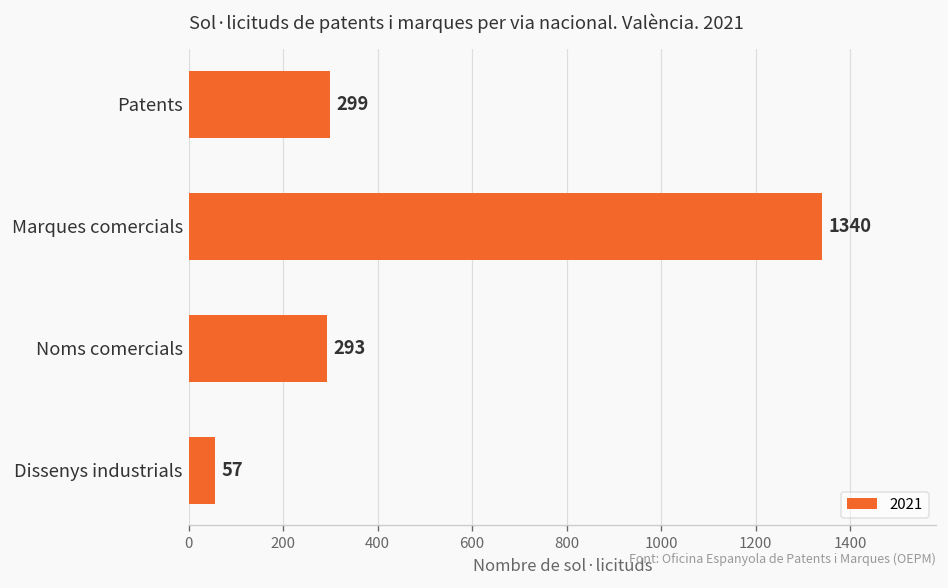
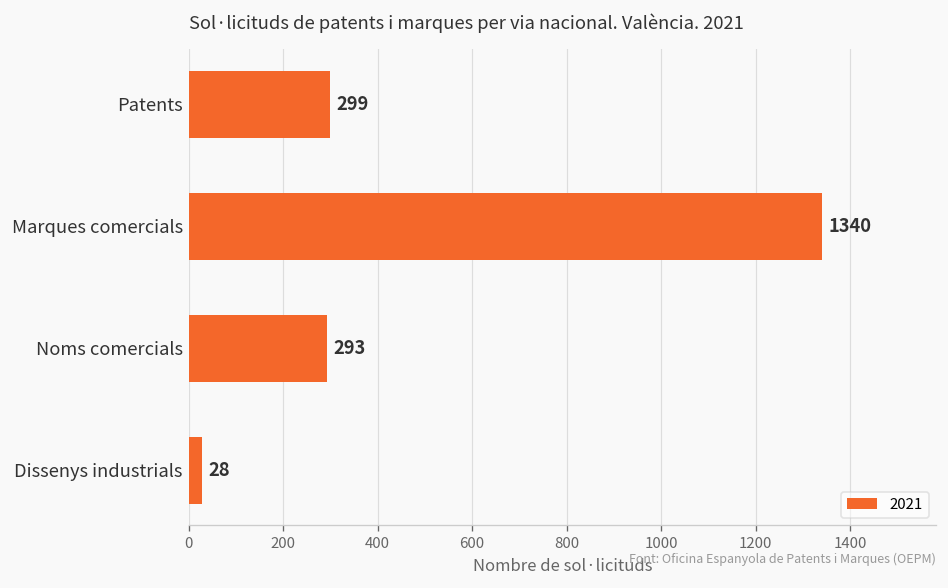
Dissenys industrials: 57 -> 28
